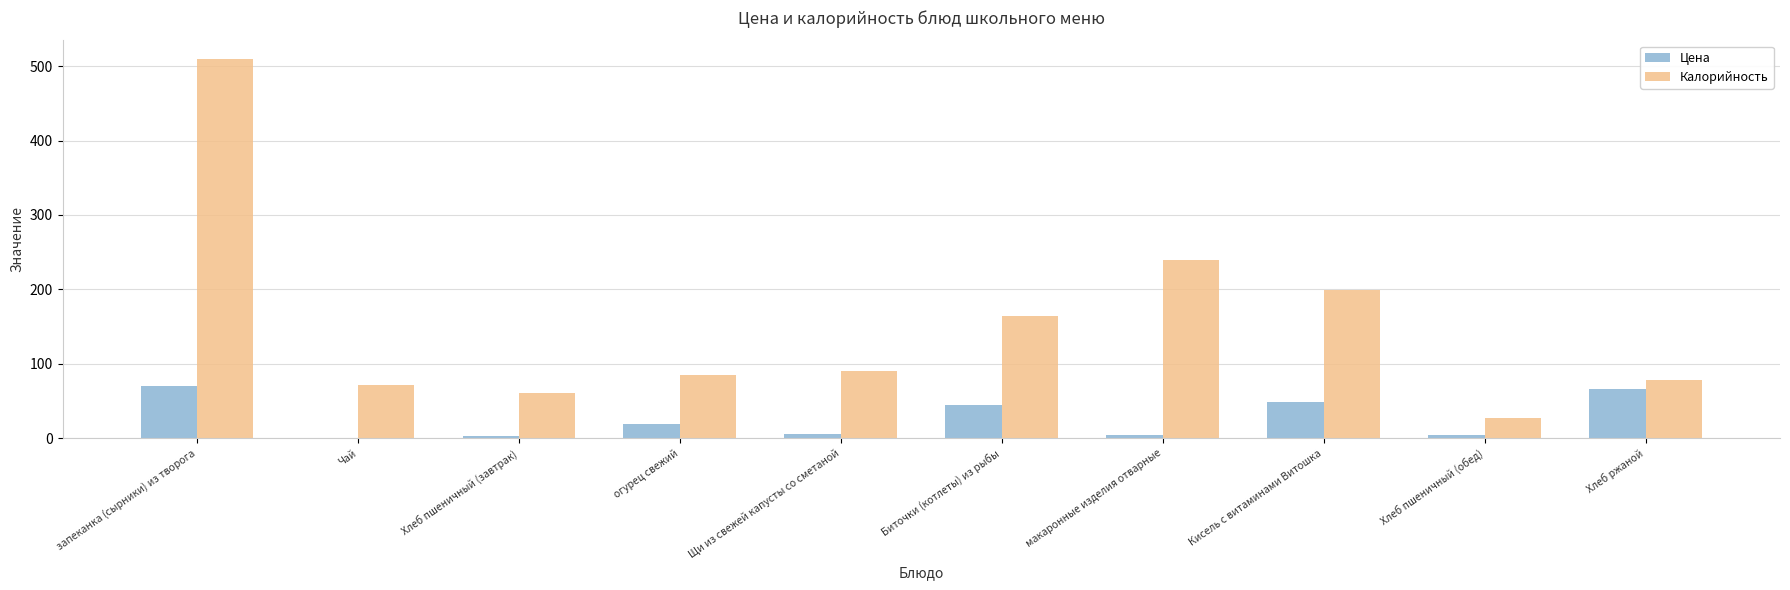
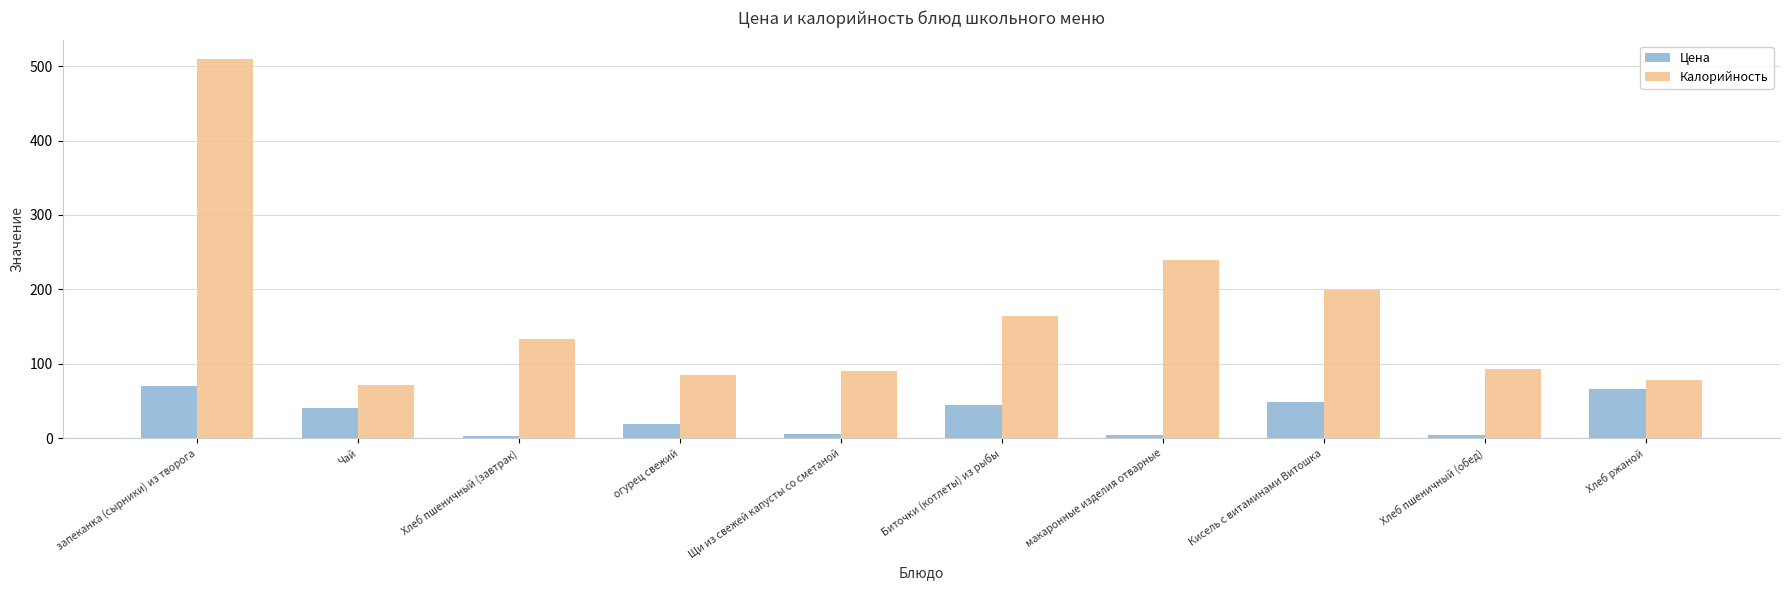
Цена, Чай: 0 -> 40
Калорийность, Хлеб пшеничный (завтрак): 60 -> 130
Калорийность, Хлеб пшеничный (обед): 30 -> 90
